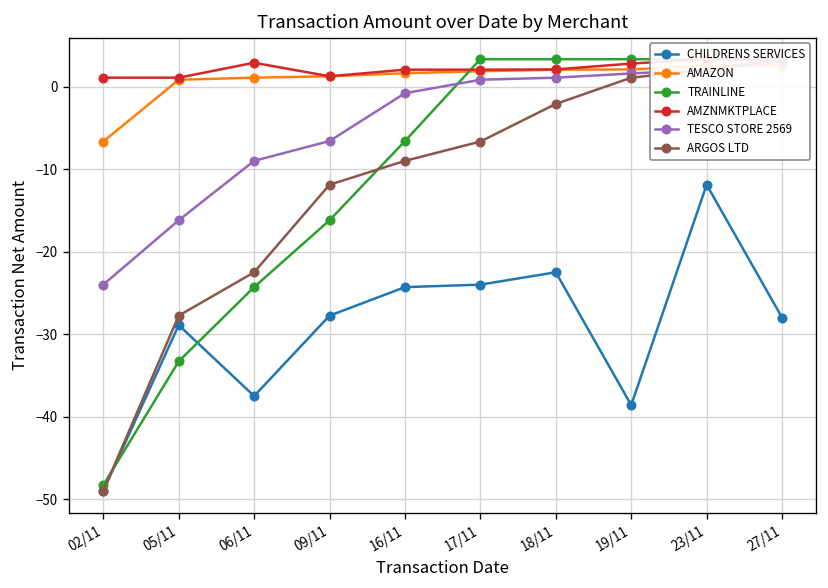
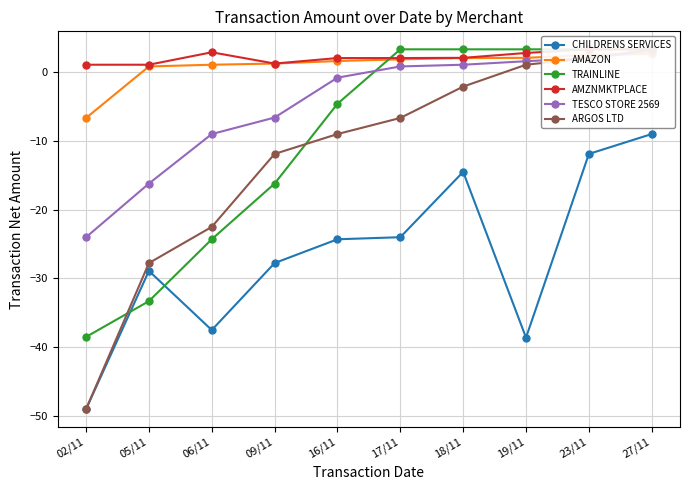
TRAINLINE, 02/11: -48 -> -39
TRAINLINE, 16/11: -7 -> -5
CHILDRENS SERVICES, 18/11: -23 -> -15
CHILDRENS SERVICES, 27/11: -28 -> -9
